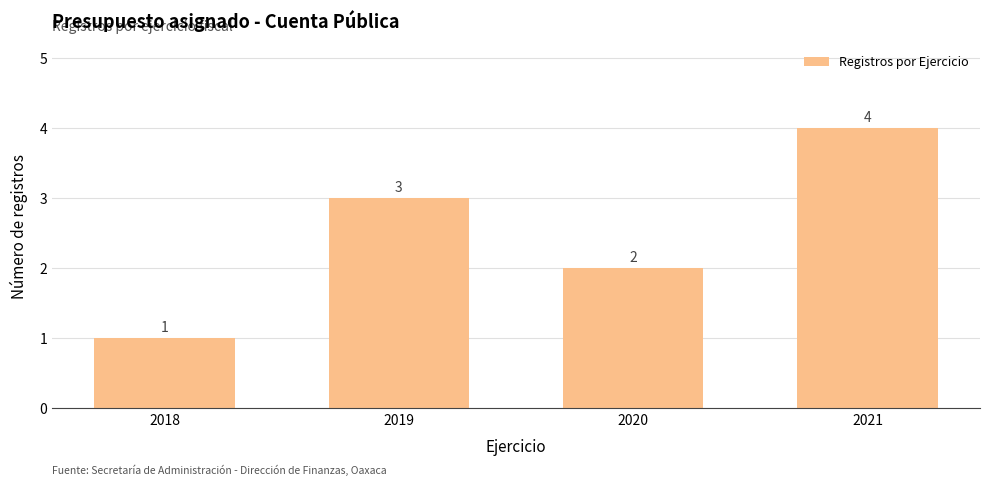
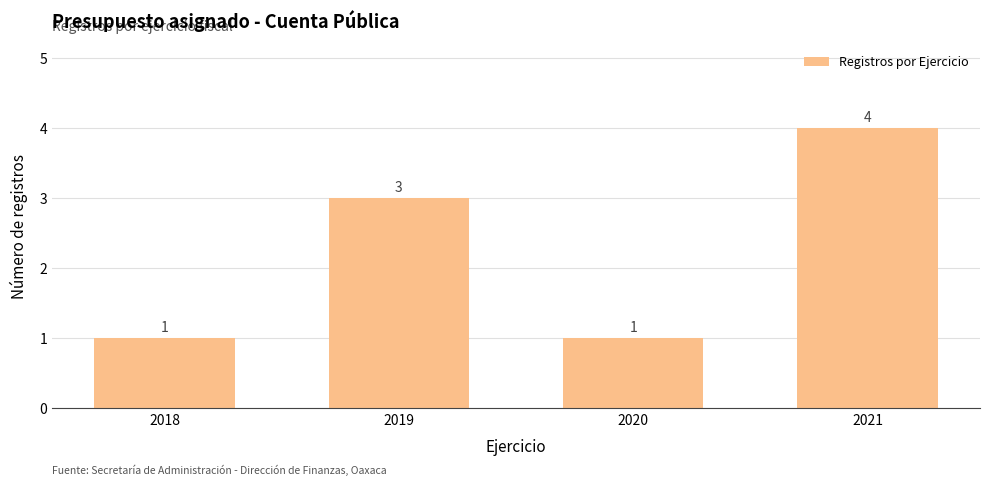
2020: 2 -> 1
